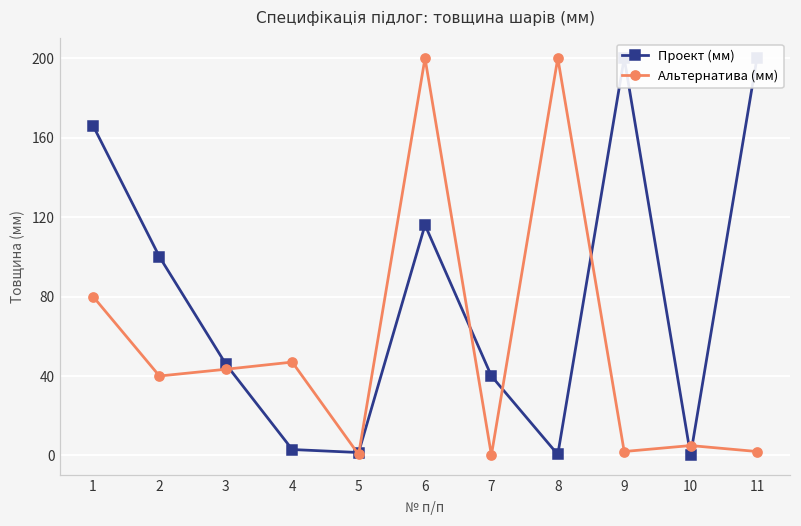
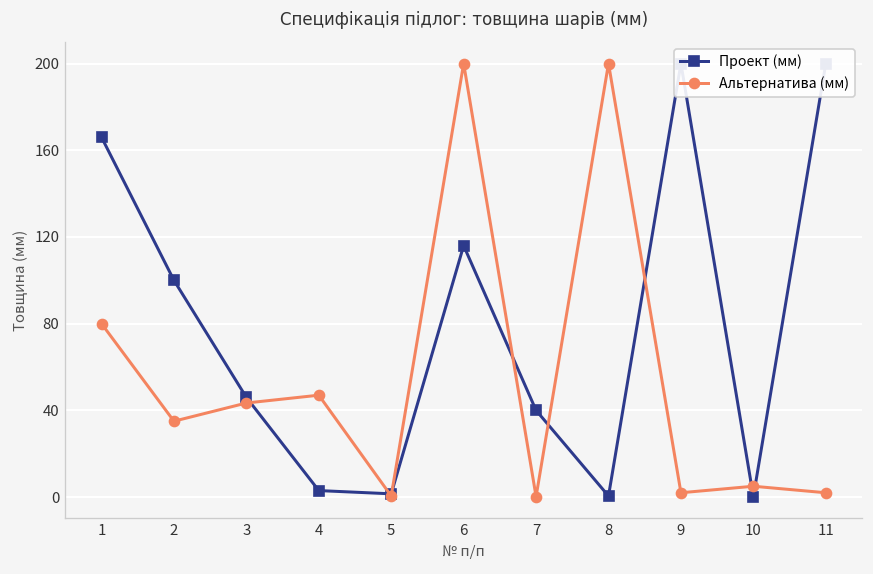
Альтернатива (мм), 2: 40 -> 35
